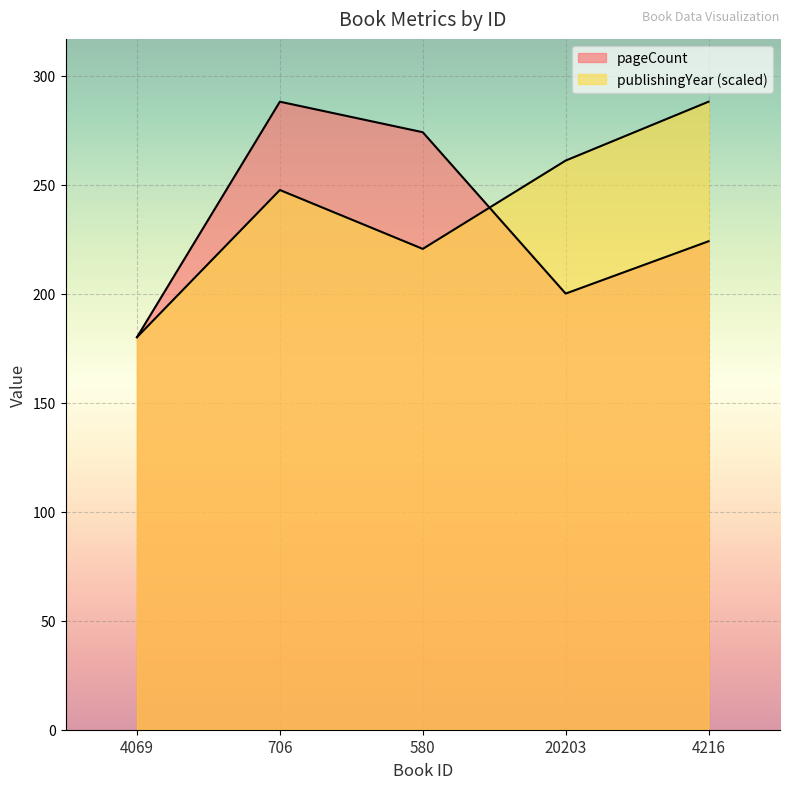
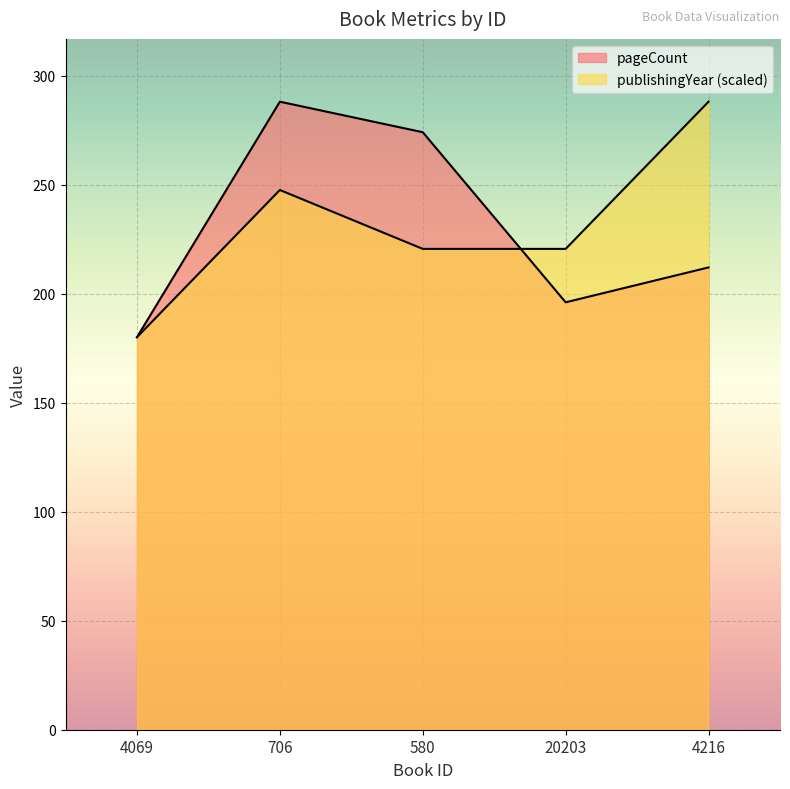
pageCount, 20203: 200 -> 196
publishingYear (scaled), 20203: 261 -> 221
pageCount, 4216: 224 -> 212
